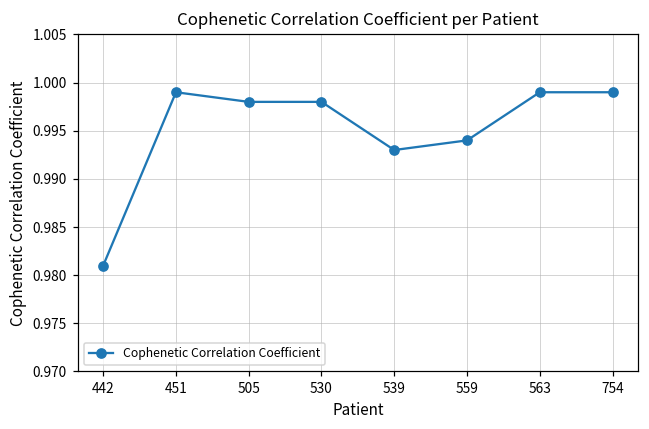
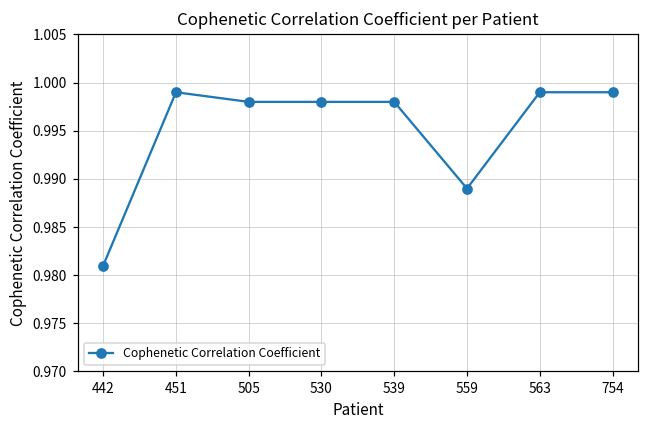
539: 0.993 -> 0.998
559: 0.994 -> 0.989
